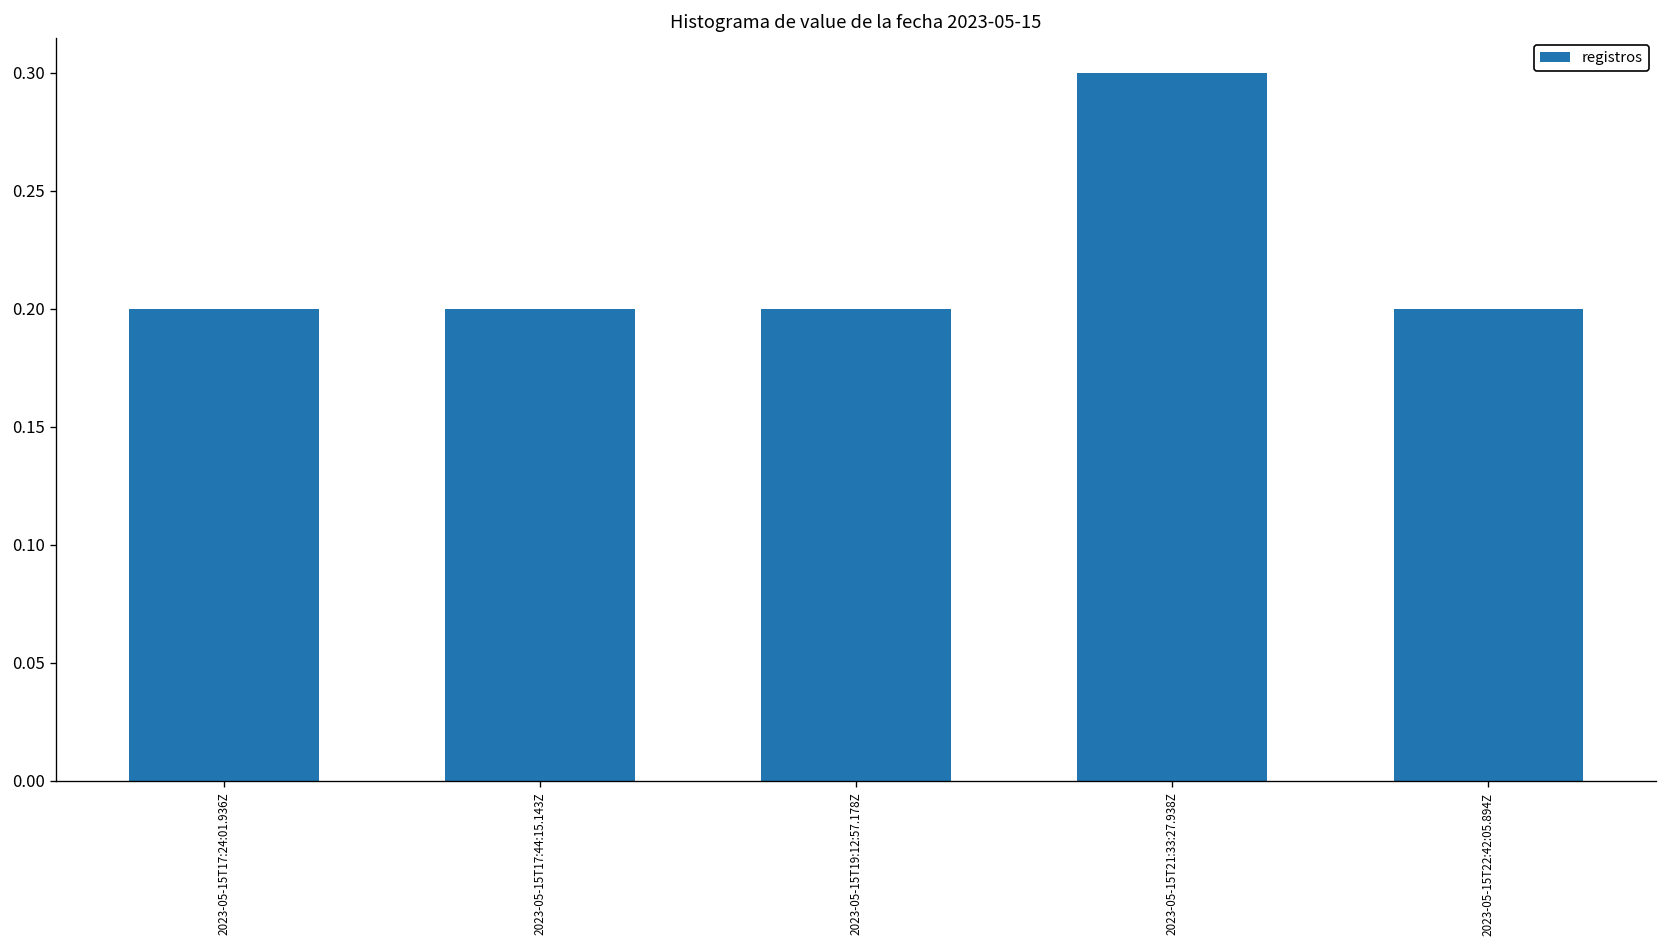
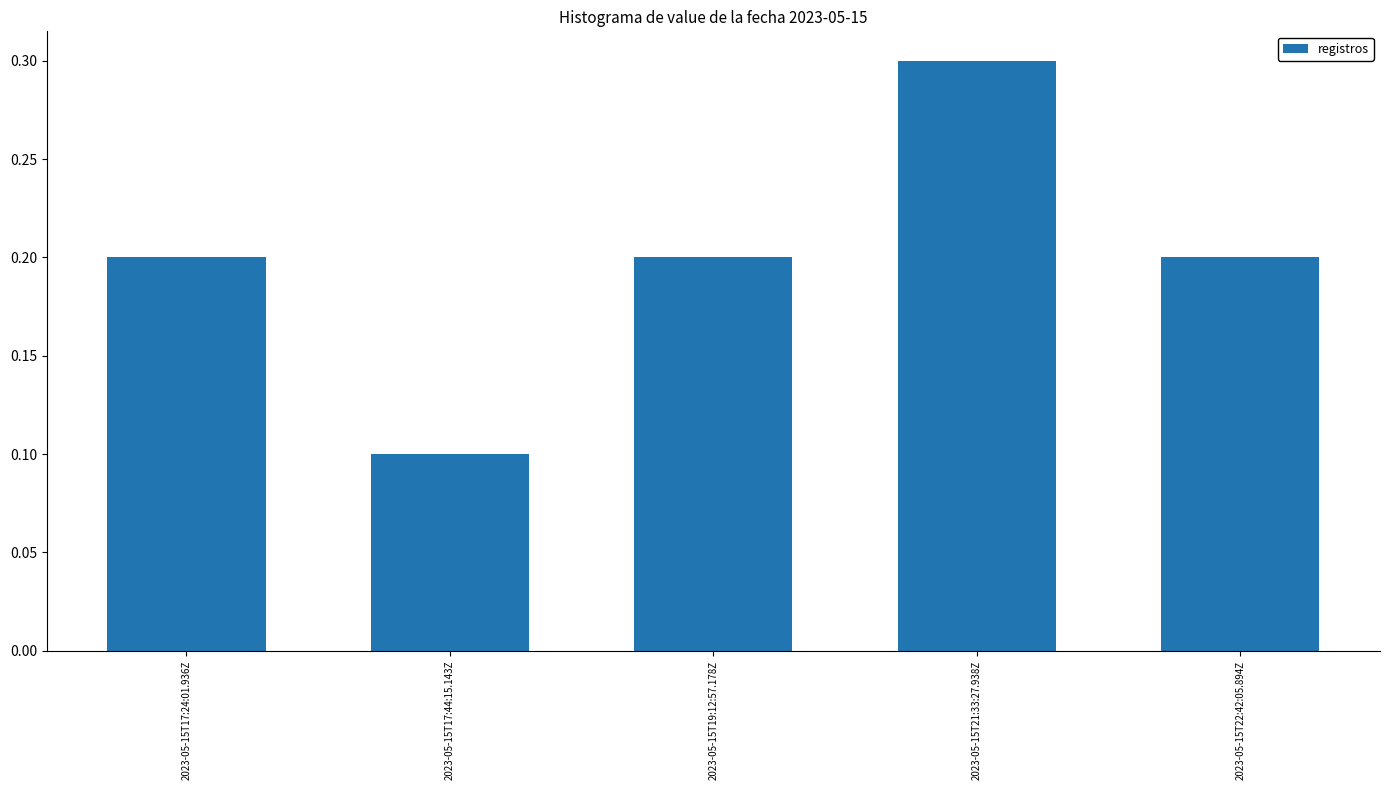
2023-05-15T17:44:15.143Z: 0.2 -> 0.1
